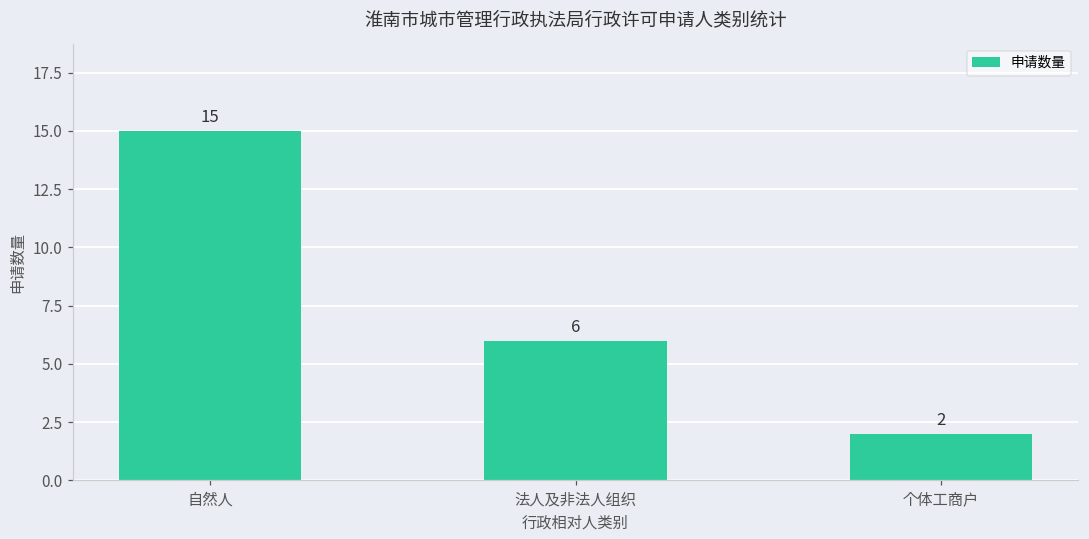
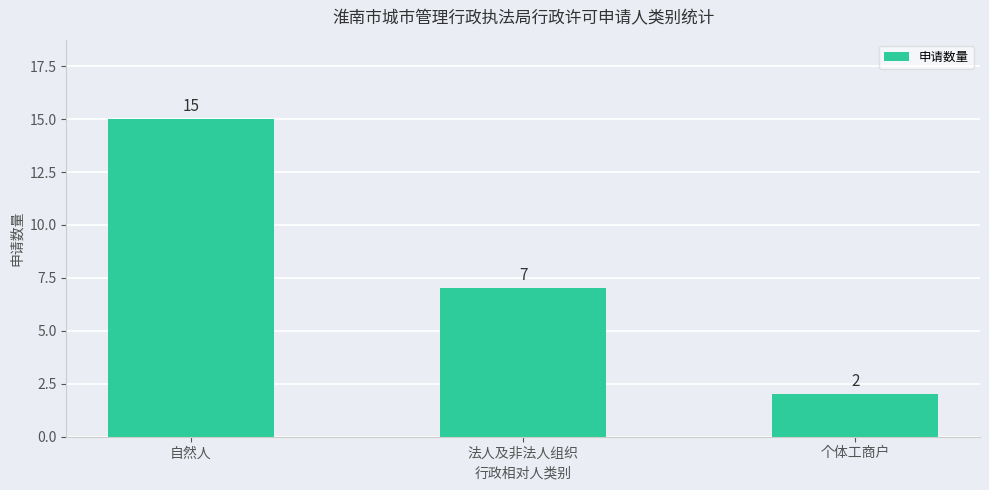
法人及非法人组织: 6 -> 7
